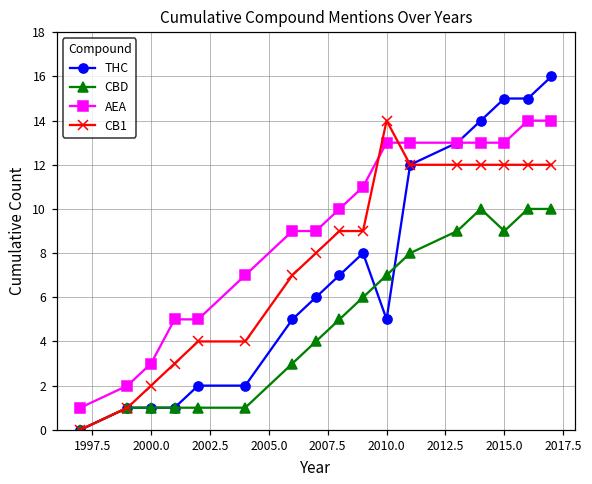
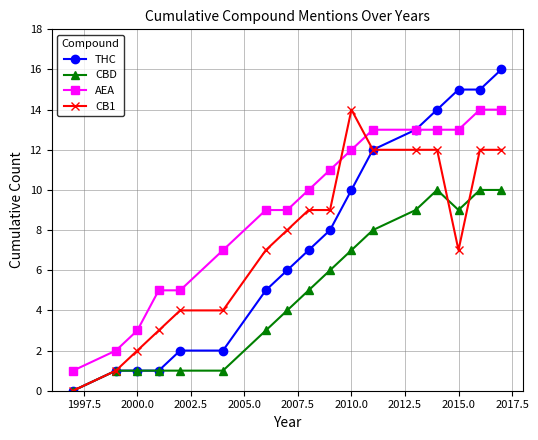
THC, 2010.0: 5 -> 10
AEA, 2010.0: 13 -> 12
CB1, 2015.0: 12 -> 7
